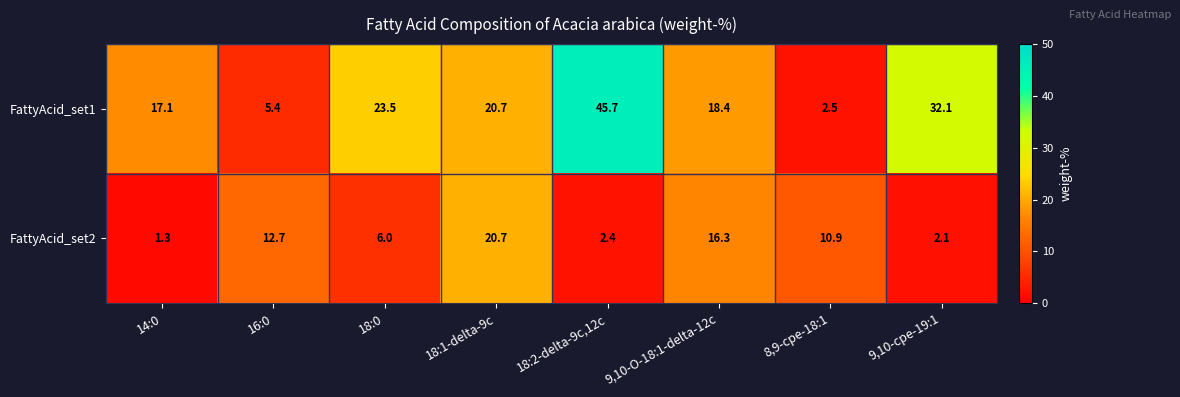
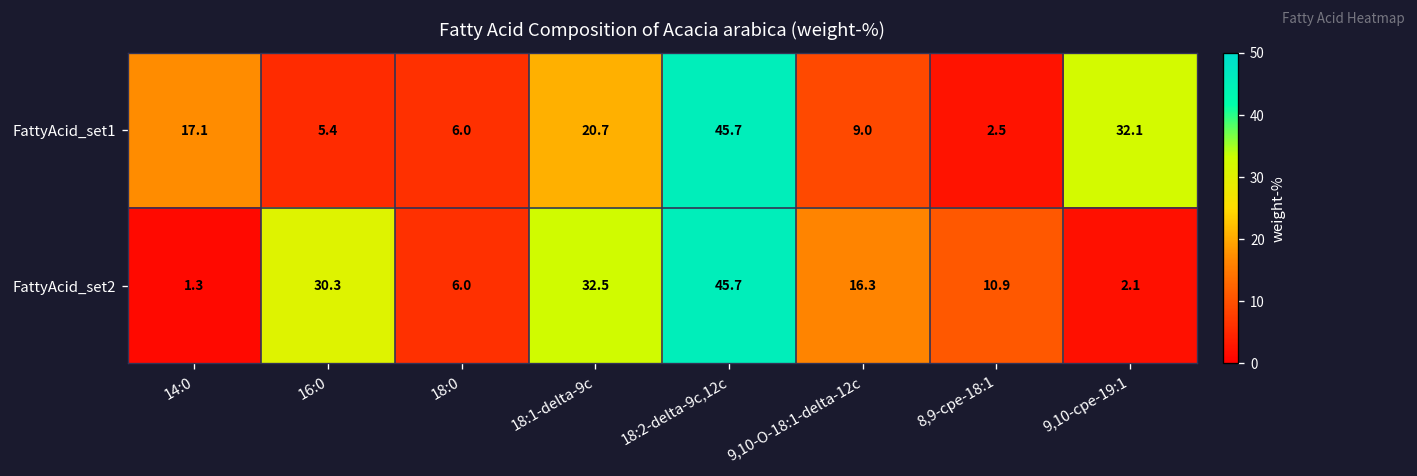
FattyAcid_set1, 18:0: 23.5 -> 6.0
FattyAcid_set1, 9,10-O-18:1-delta-12c: 18.4 -> 9.0
FattyAcid_set2, 16:0: 12.7 -> 30.3
FattyAcid_set2, 18:1-delta-9c: 20.7 -> 32.5
FattyAcid_set2, 18:2-delta-9c,12c: 2.4 -> 45.7
